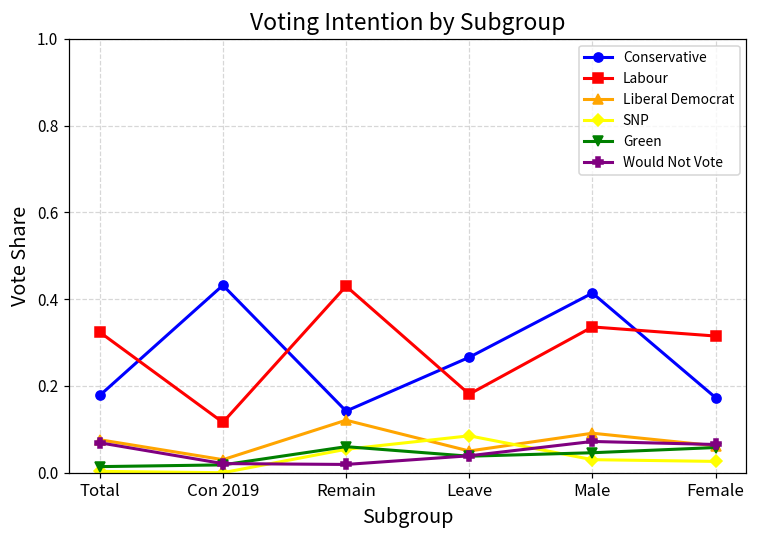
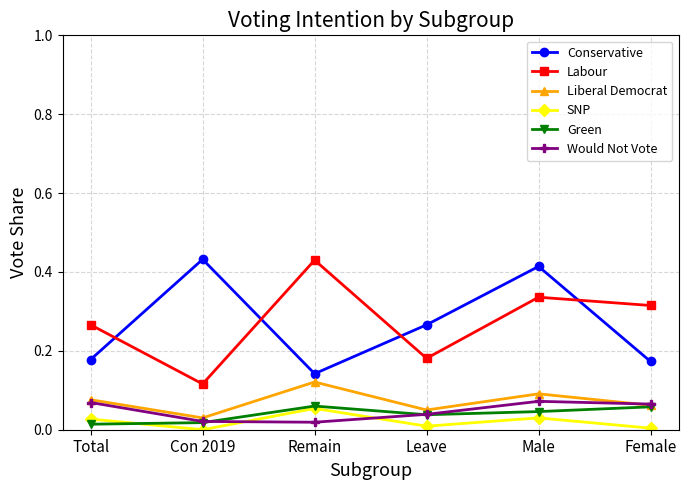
Labour, Total: 0.32 -> 0.27
SNP, Total: 0.00 -> 0.03
SNP, Leave: 0.09 -> 0.01
SNP, Female: 0.03 -> 0.00
